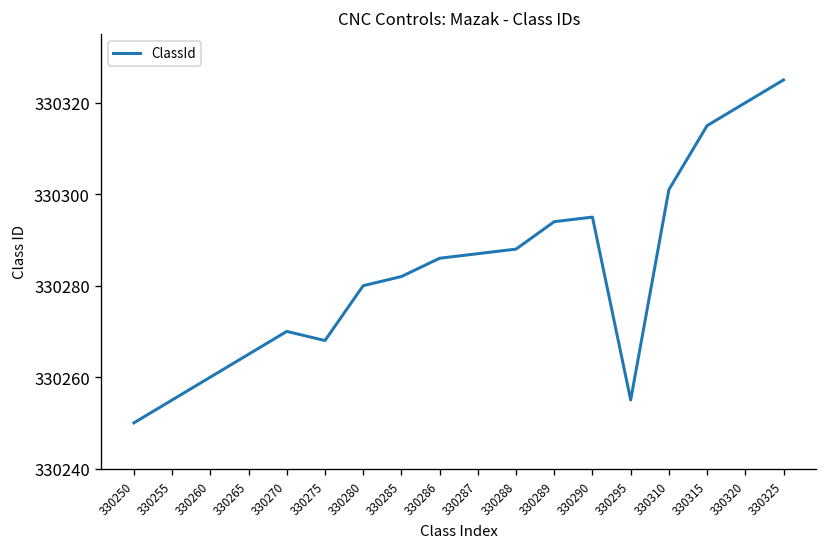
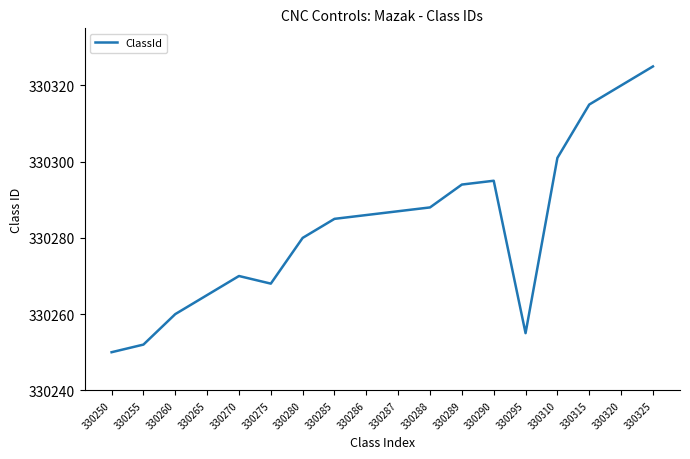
330255: 330255 -> 330252
330285: 330282 -> 330285
